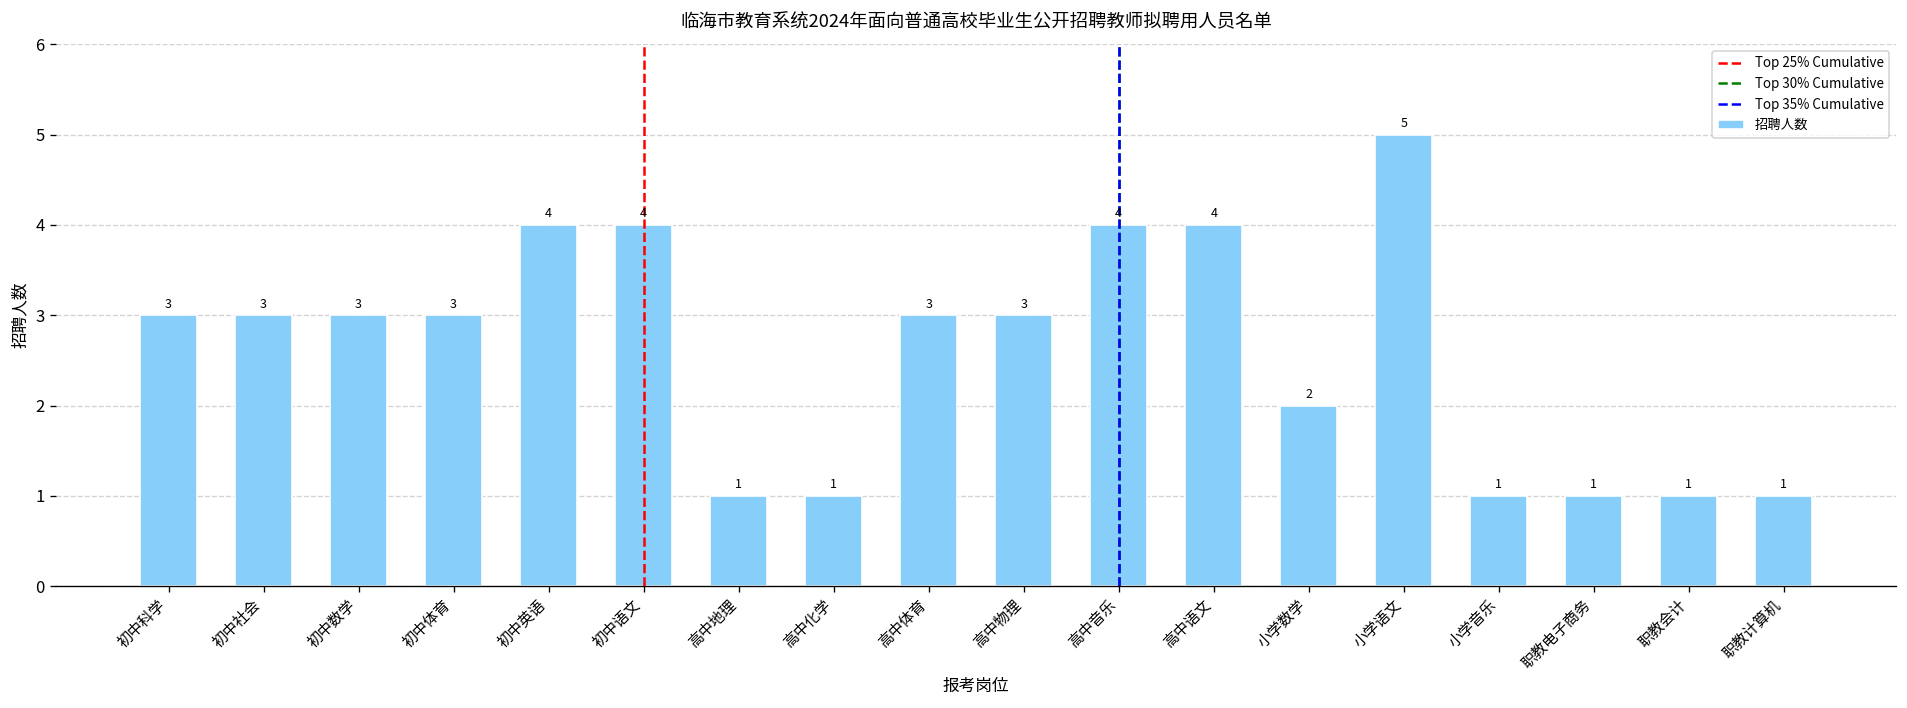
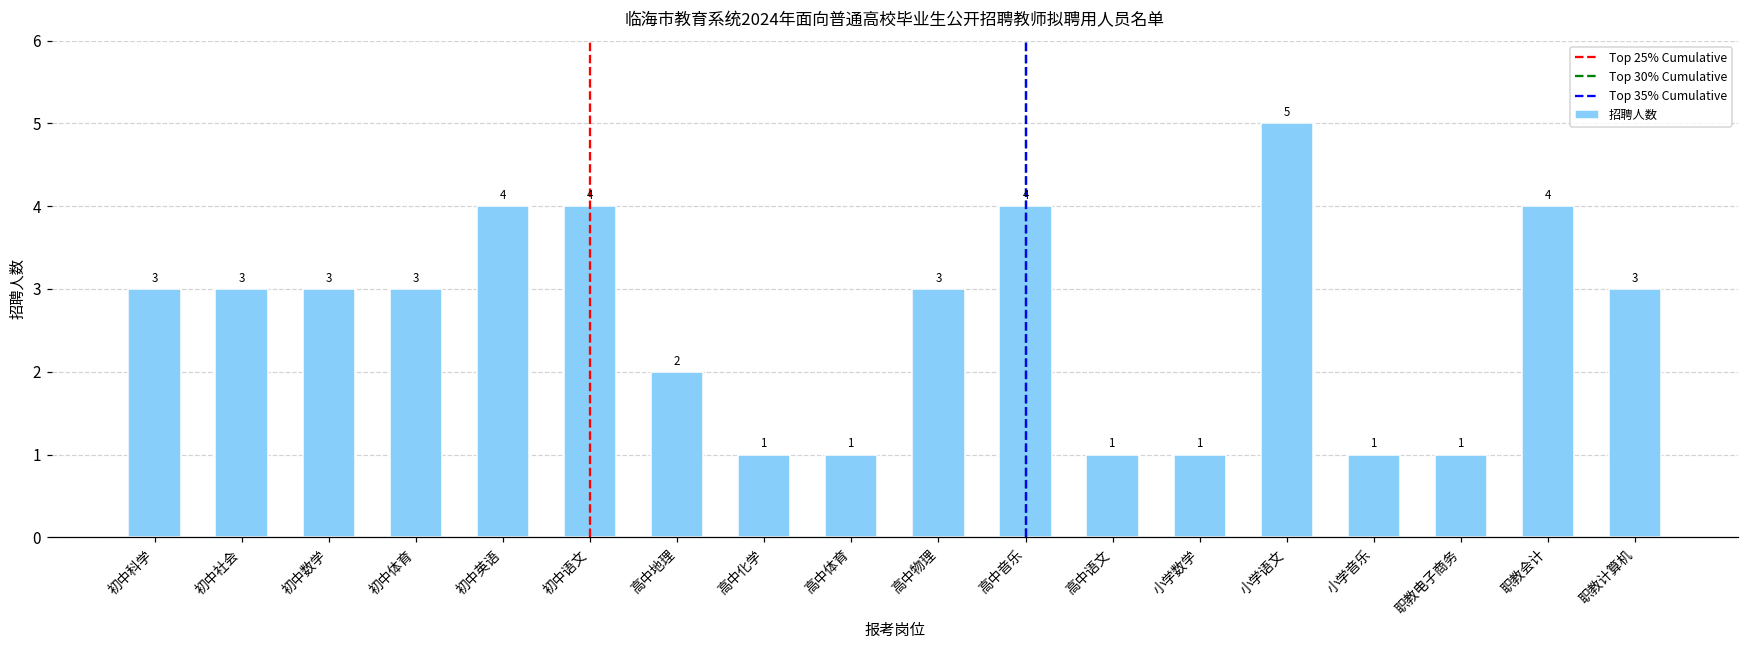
高中地理: 1 -> 2
高中体育: 3 -> 1
高中语文: 4 -> 1
小学数学: 2 -> 1
职教会计: 1 -> 4
职教计算机: 1 -> 3
